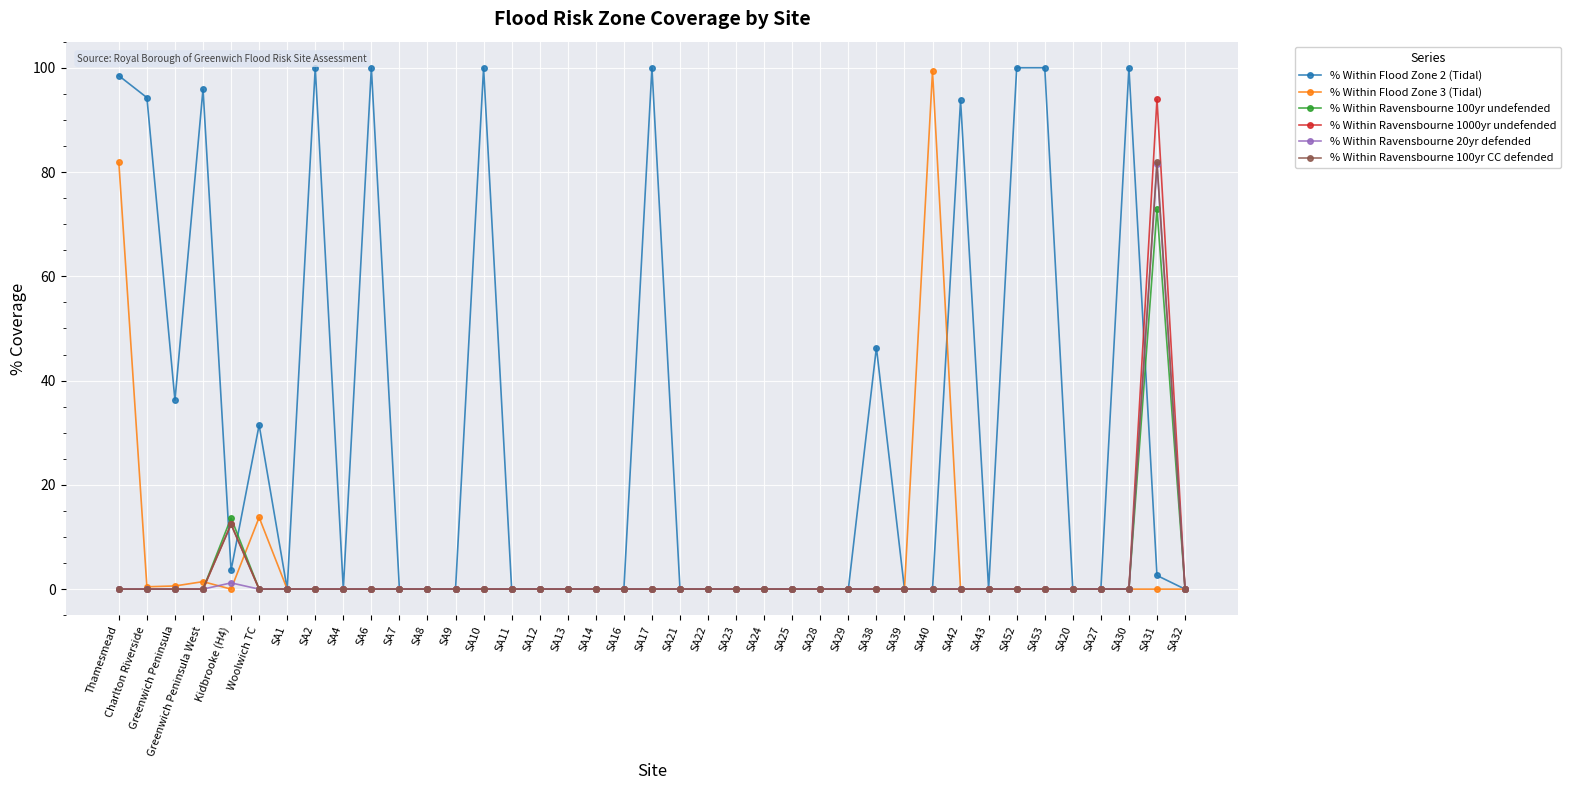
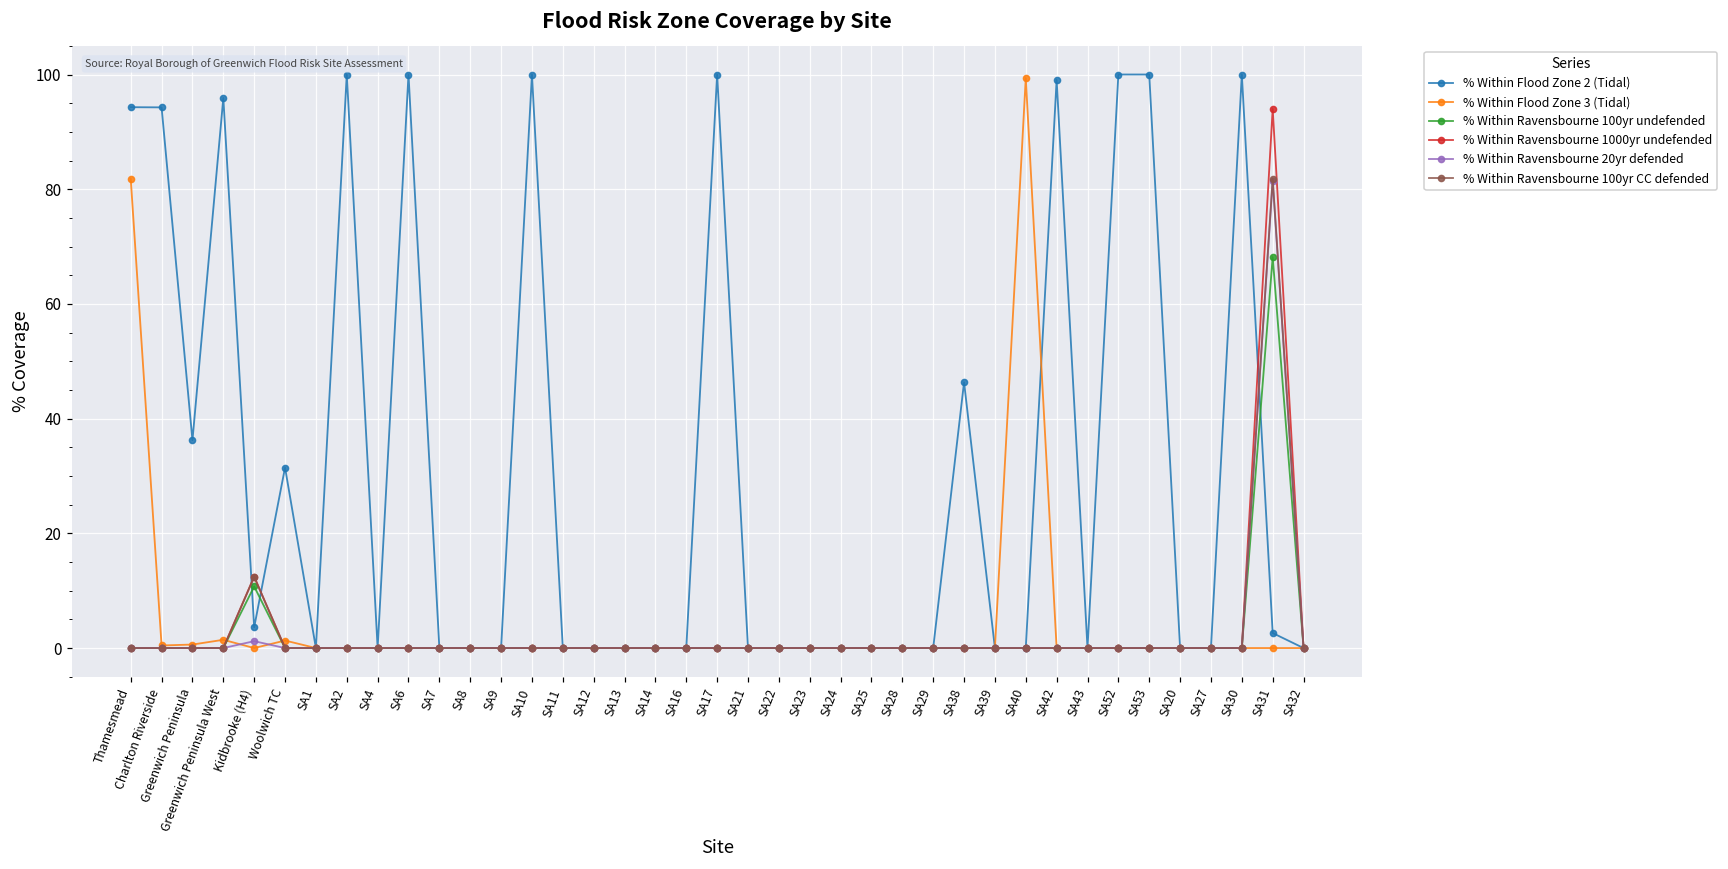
% Within Flood Zone 2 (Tidal), Thamesmead: 98 -> 94
% Within Ravensbourne 100yr undefended, Kidbrooke (H4): 14 -> 11
% Within Flood Zone 3 (Tidal), Woolwich TC: 14 -> 1
% Within Flood Zone 2 (Tidal), SA42: 94 -> 99
% Within Ravensbourne 100yr undefended, SA31: 73 -> 68
